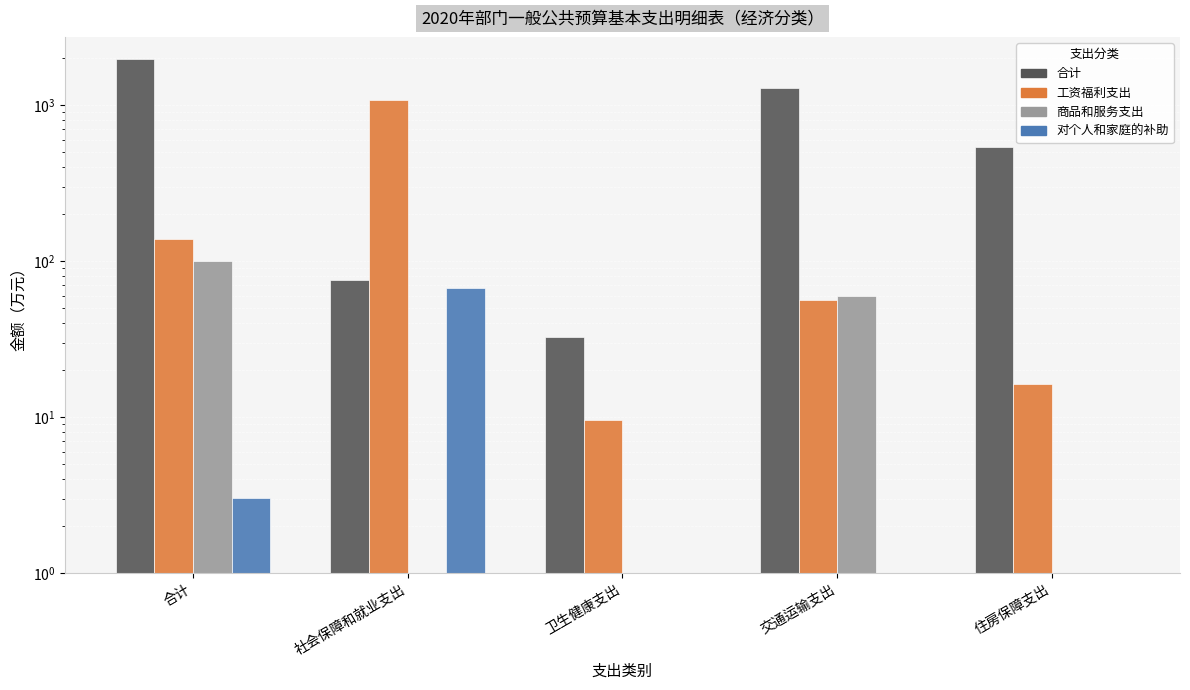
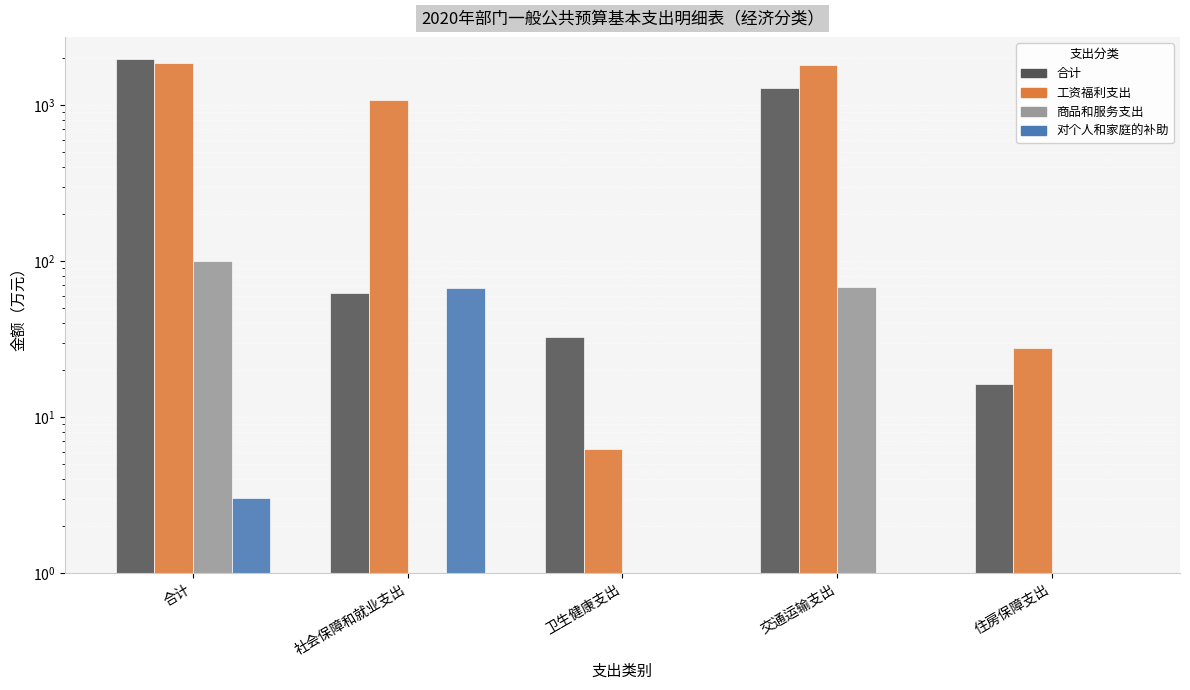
工资福利支出, 合计: 140 -> 1900
合计, 社会保障和就业支出: 80 -> 62
工资福利支出, 卫生健康支出: 10 -> 6.3
工资福利支出, 交通运输支出: 56 -> 1800
商品和服务支出, 交通运输支出: 60 -> 70
合计, 住房保障支出: 540 -> 16
工资福利支出, 住房保障支出: 16 -> 28
